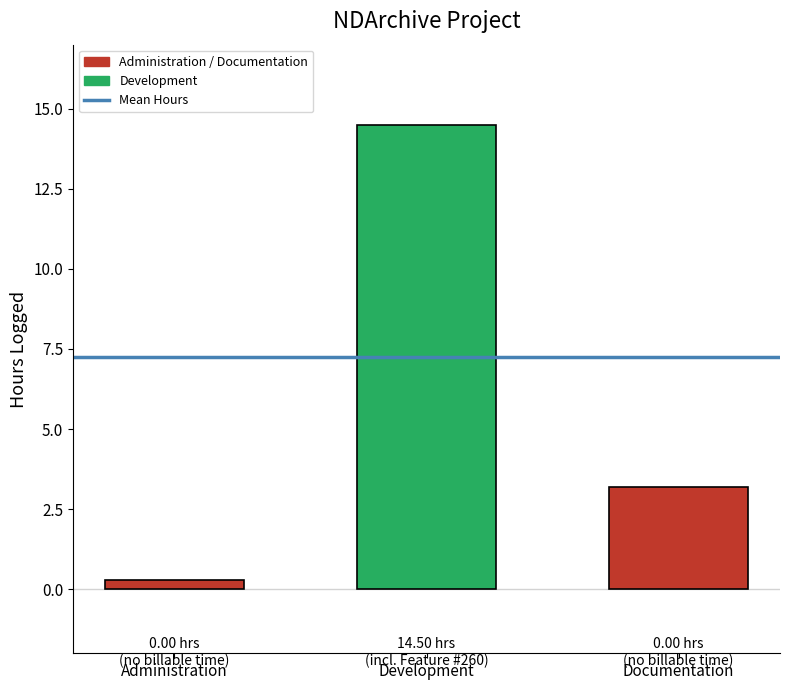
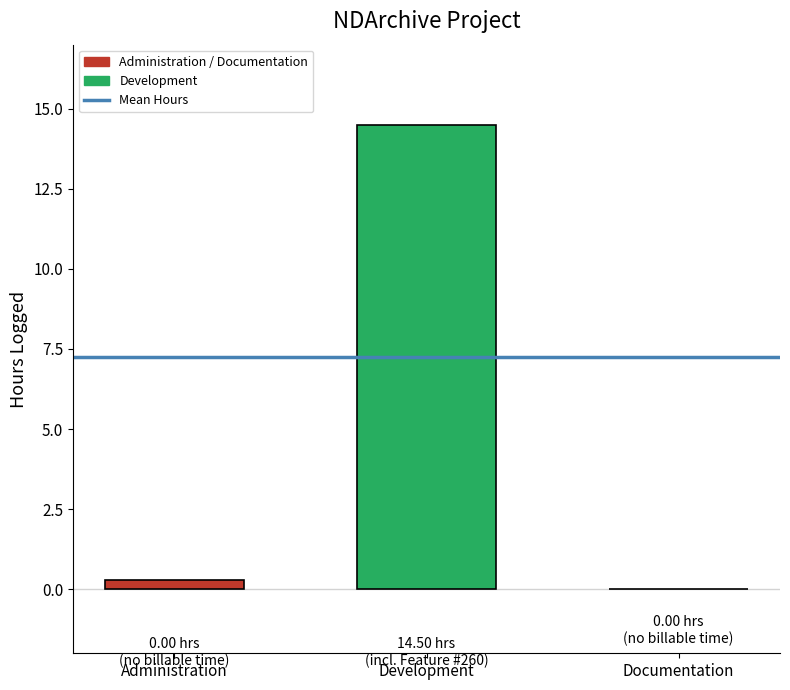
Documentation: 3.2 -> 0.0
